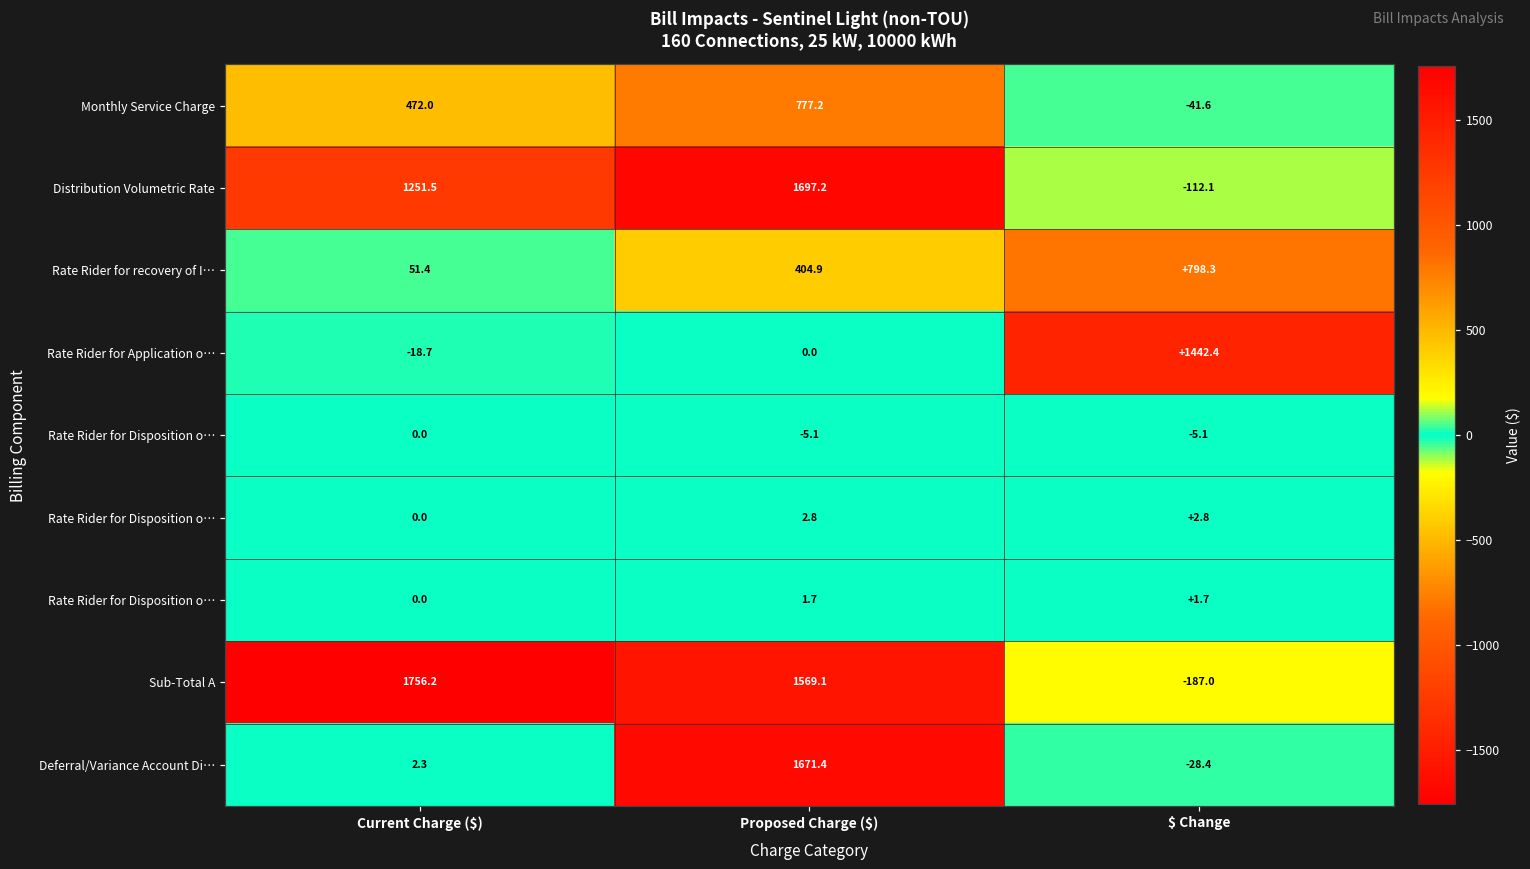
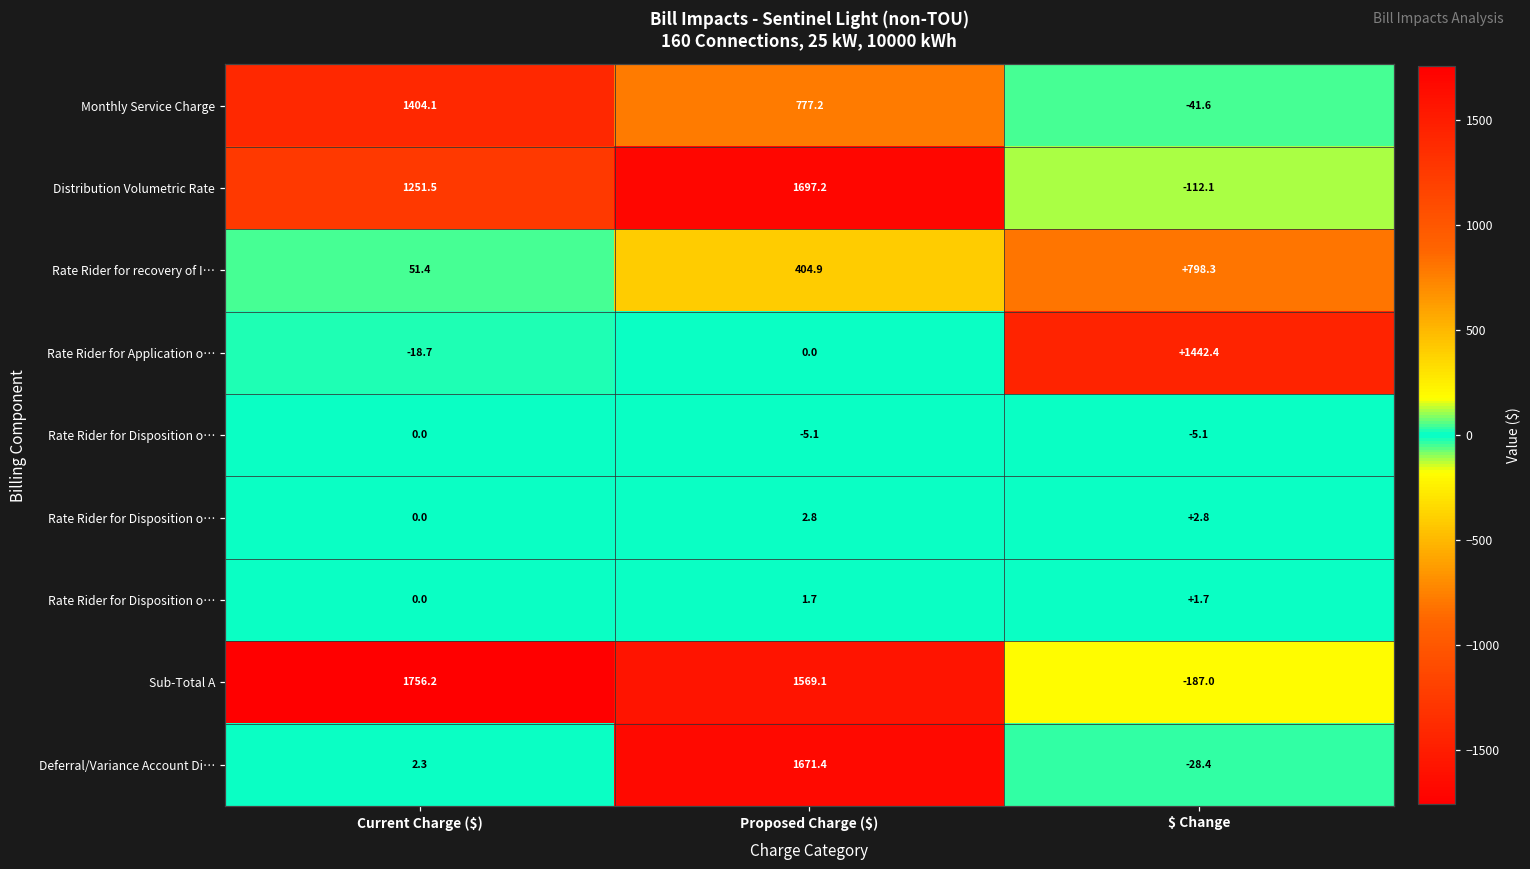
Monthly Service Charge, Current Charge ($): 472.0 -> 1404.1
